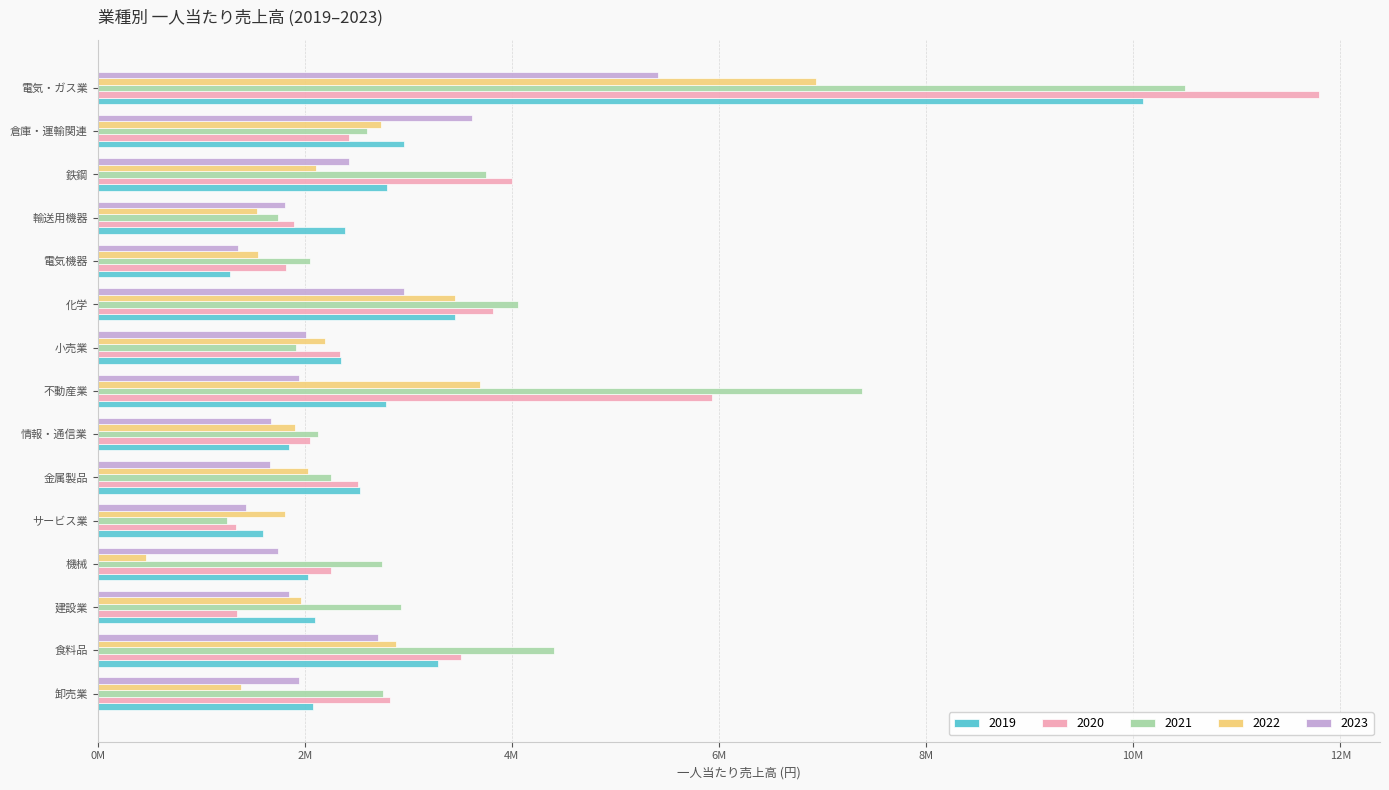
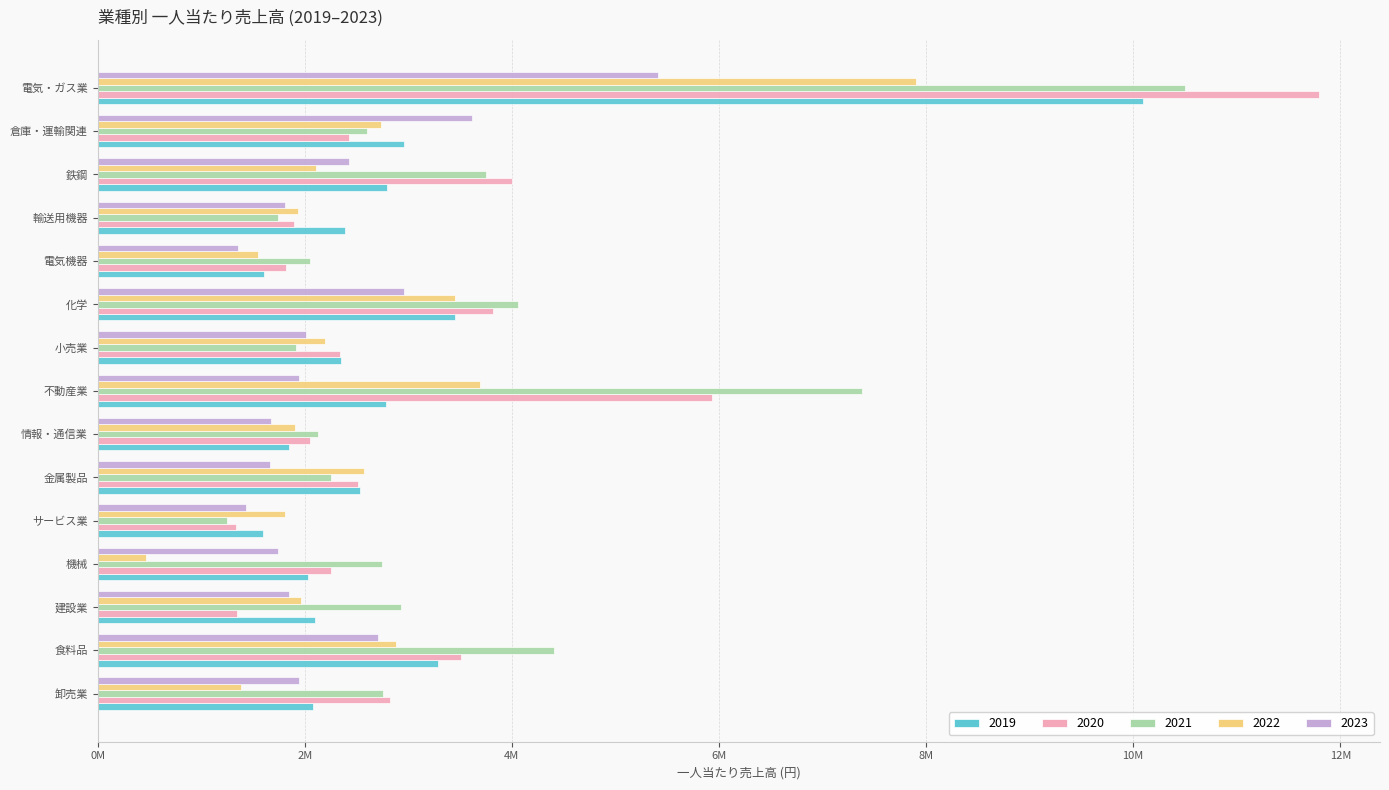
2022, 電気・ガス業: 6930000 -> 7900000
2022, 輸送用機器: 1540000 -> 1930000
2019, 電気機器: 1280000 -> 1610000
2022, 金属製品: 2030000 -> 2570000
